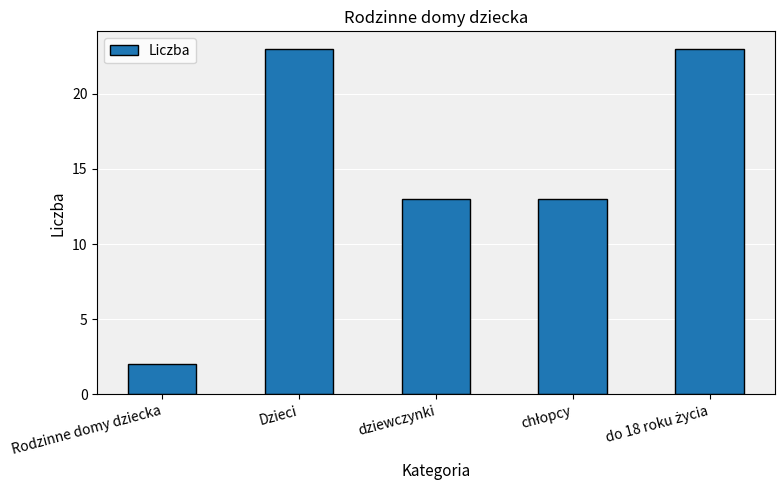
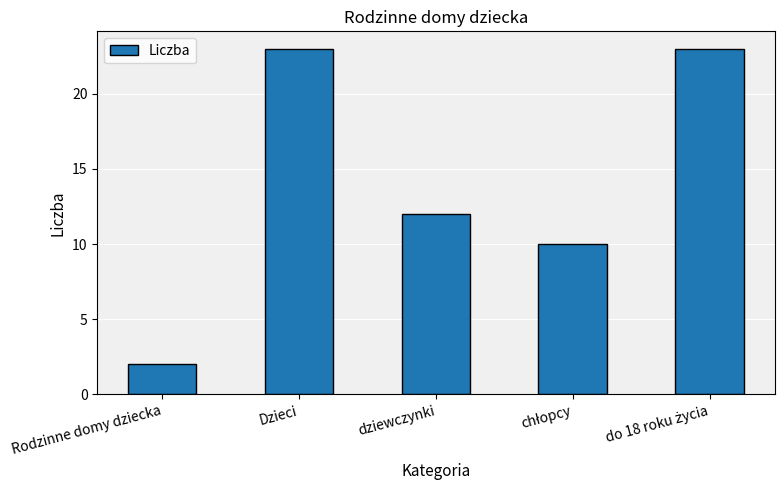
dziewczynki: 13 -> 12
chłopcy: 13 -> 10
